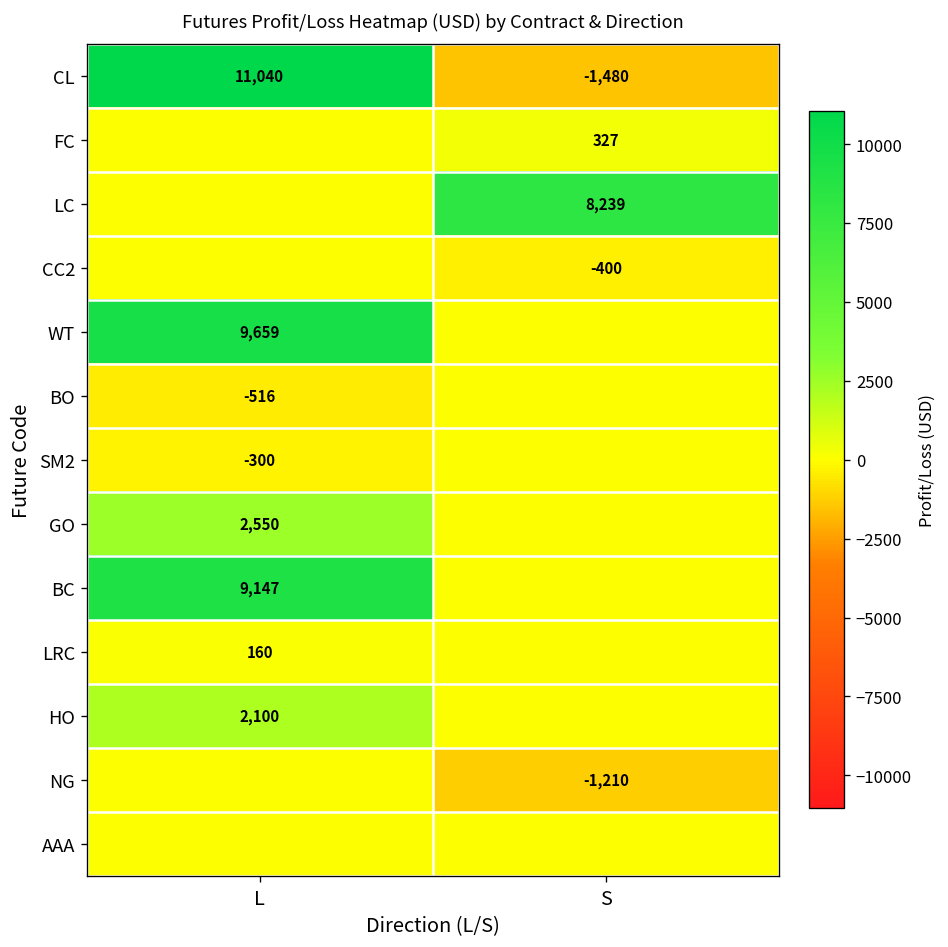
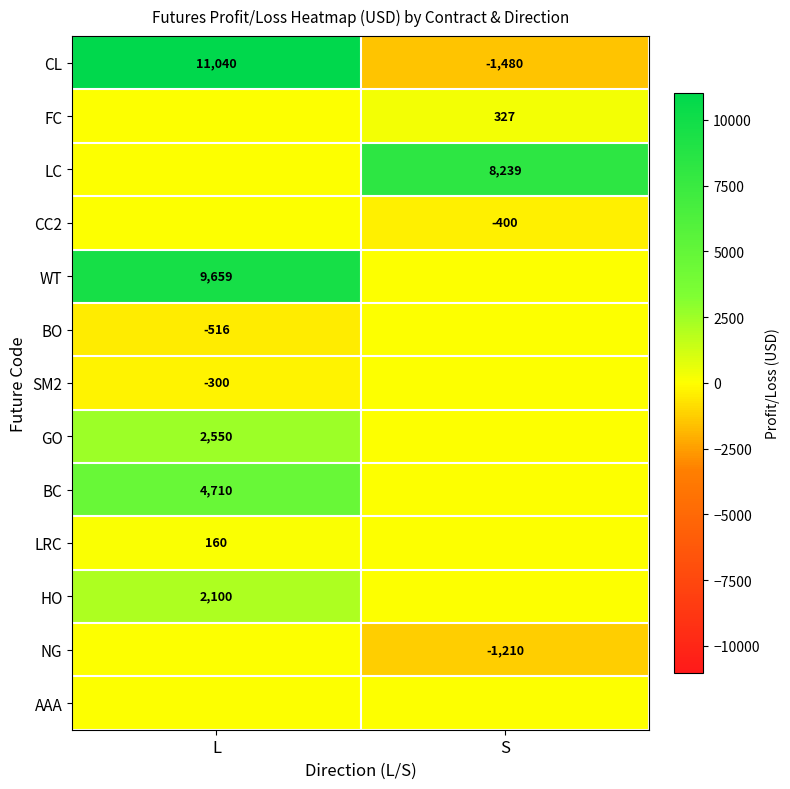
BC, L: 9,147 -> 4,710
